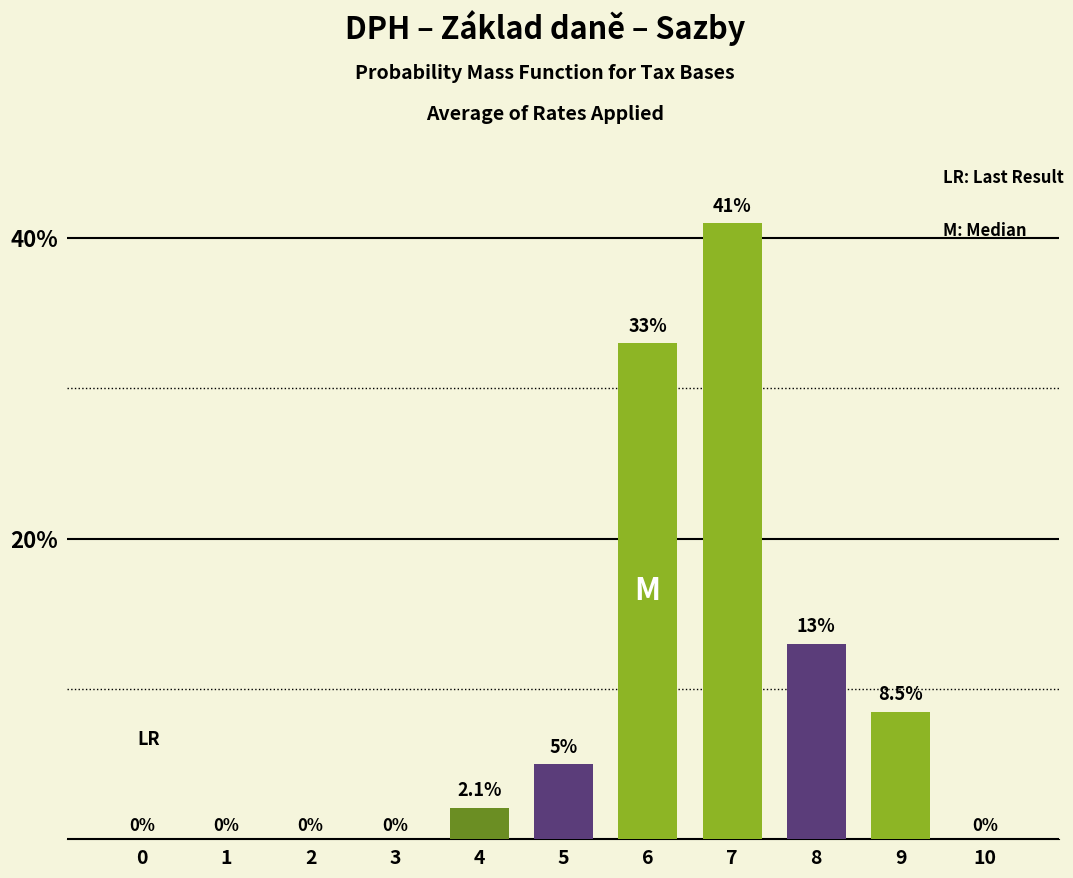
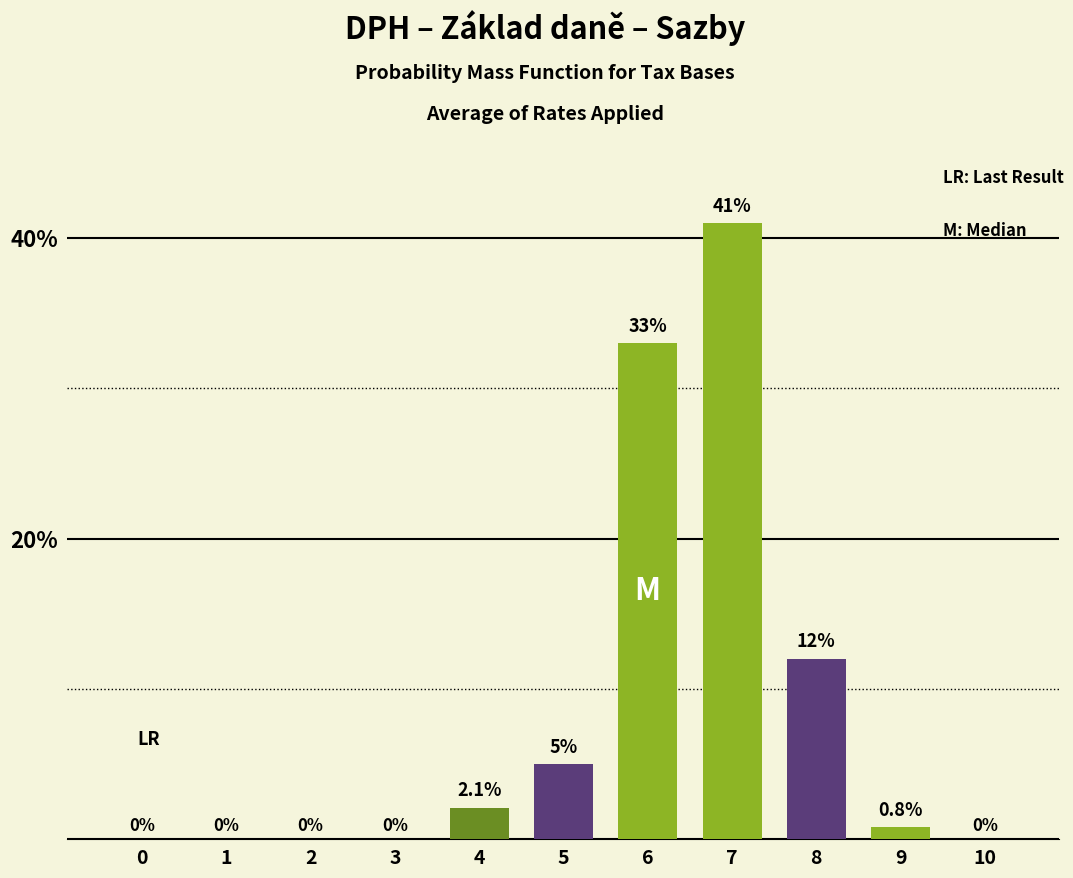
8: 13% -> 12%
9: 8.5% -> 0.8%
